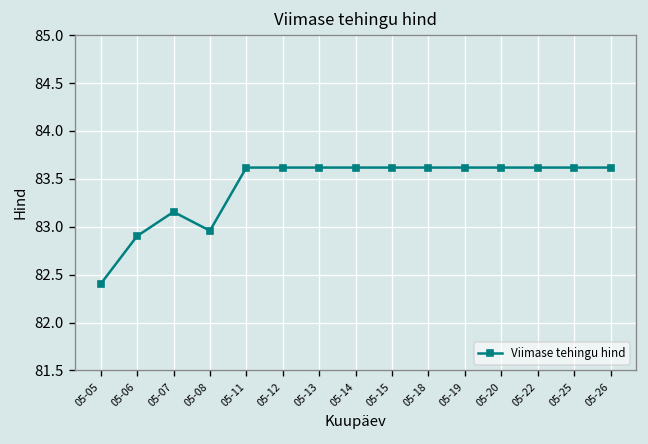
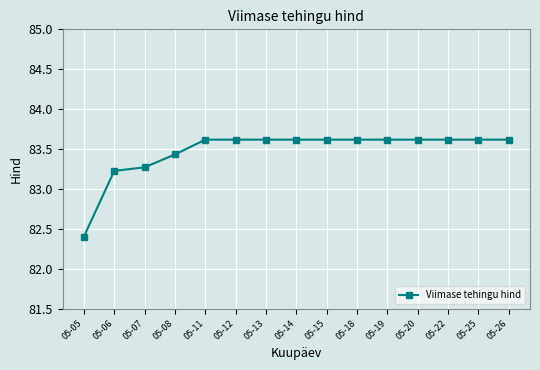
05-06: 82.9 -> 83.2
05-07: 83.2 -> 83.3
05-08: 83.0 -> 83.4
